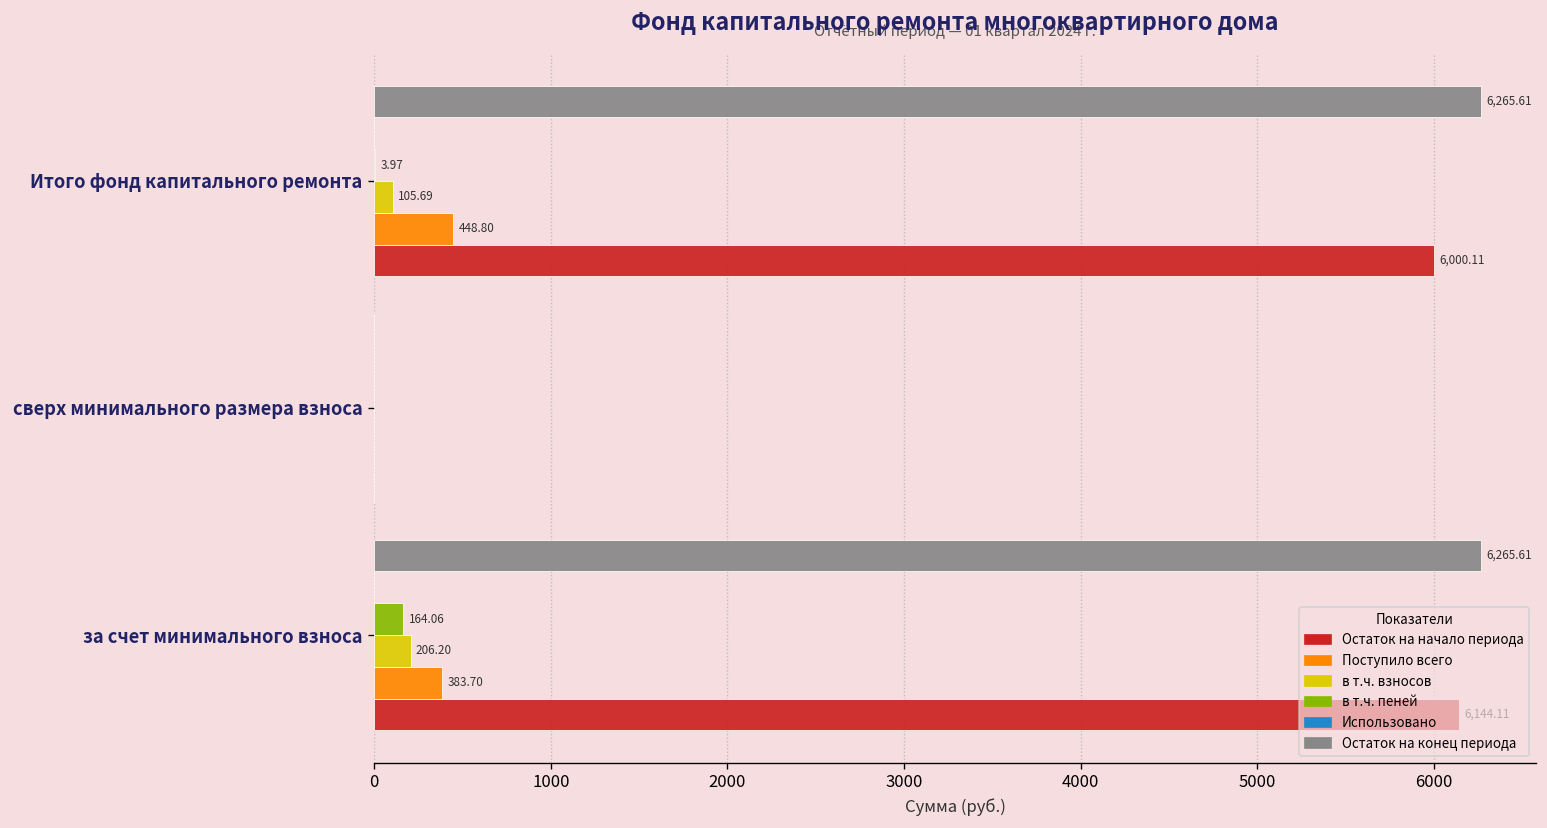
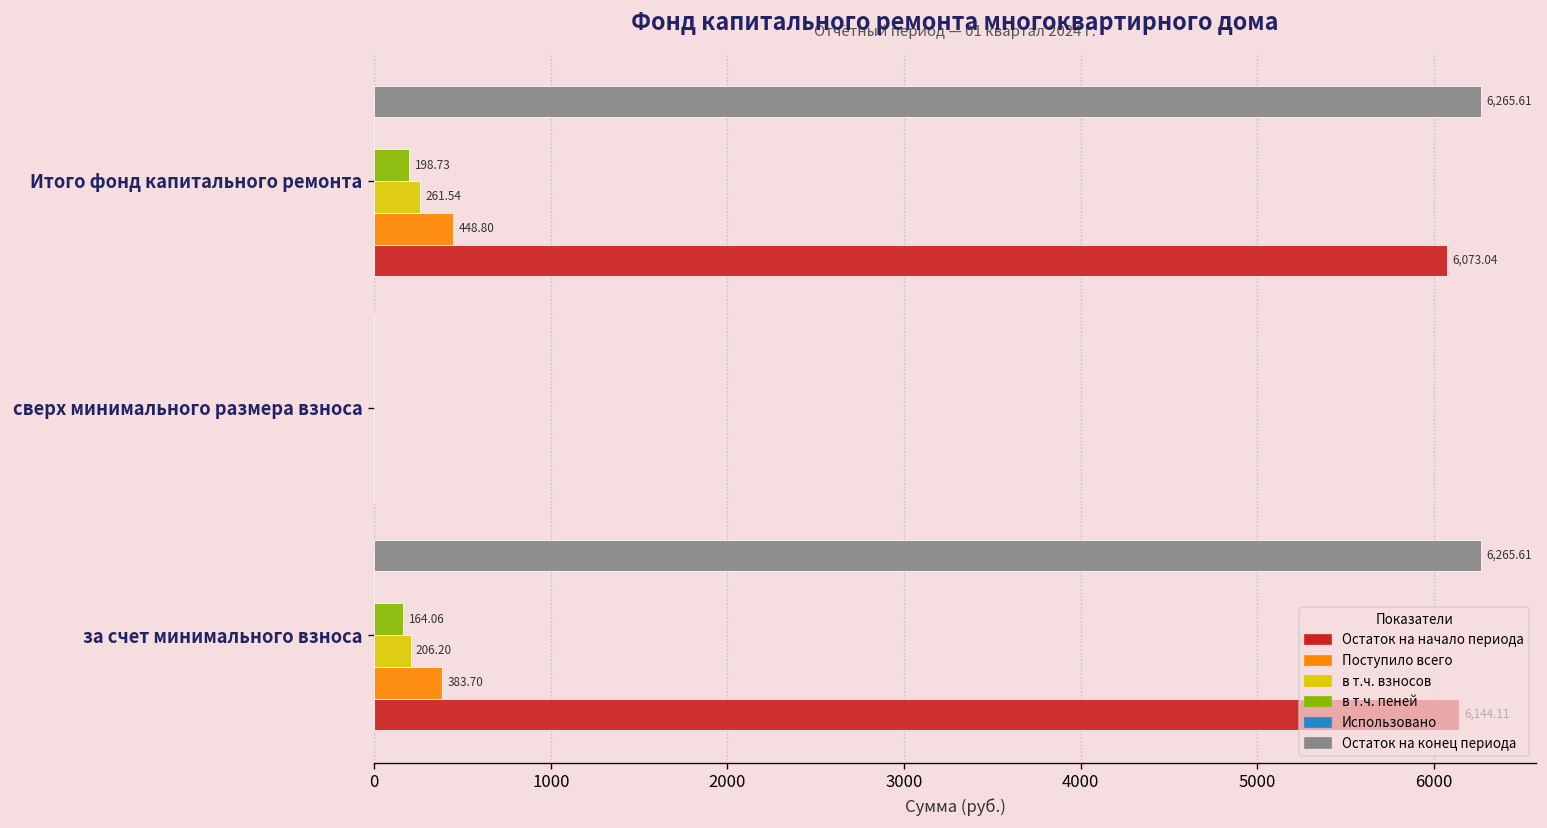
в т.ч. пеней, Итого фонд капитального ремонта: 3.97 -> 198.73
в т.ч. взносов, Итого фонд капитального ремонта: 105.69 -> 261.54
Остаток на начало периода, Итого фонд капитального ремонта: 6,000.11 -> 6,073.04
